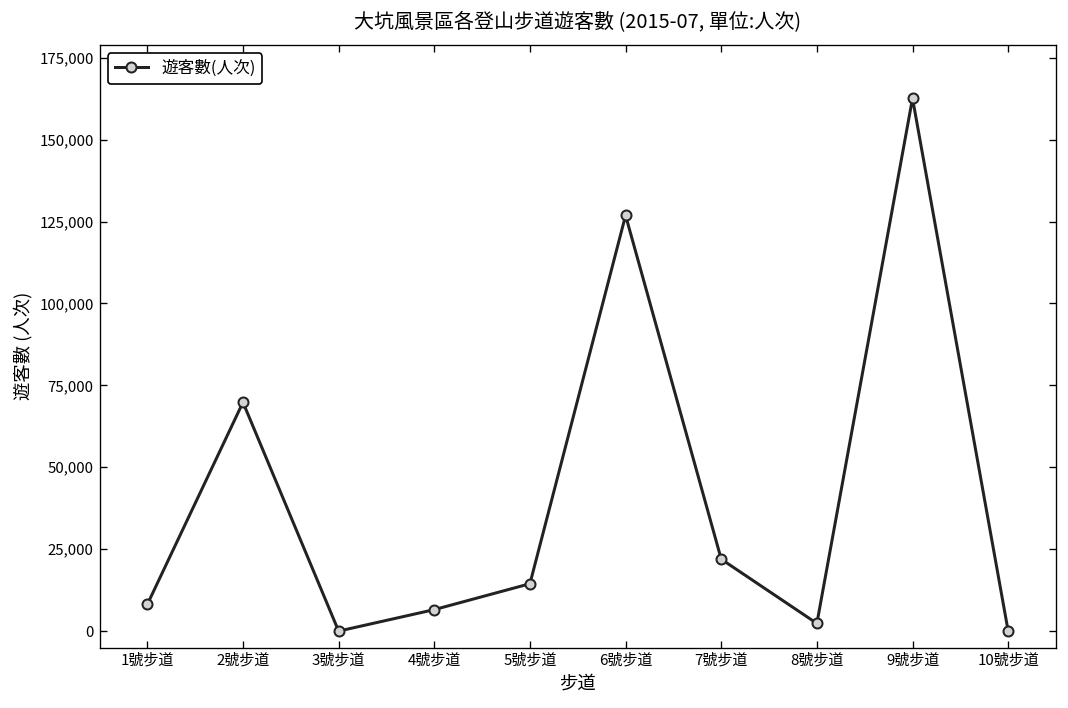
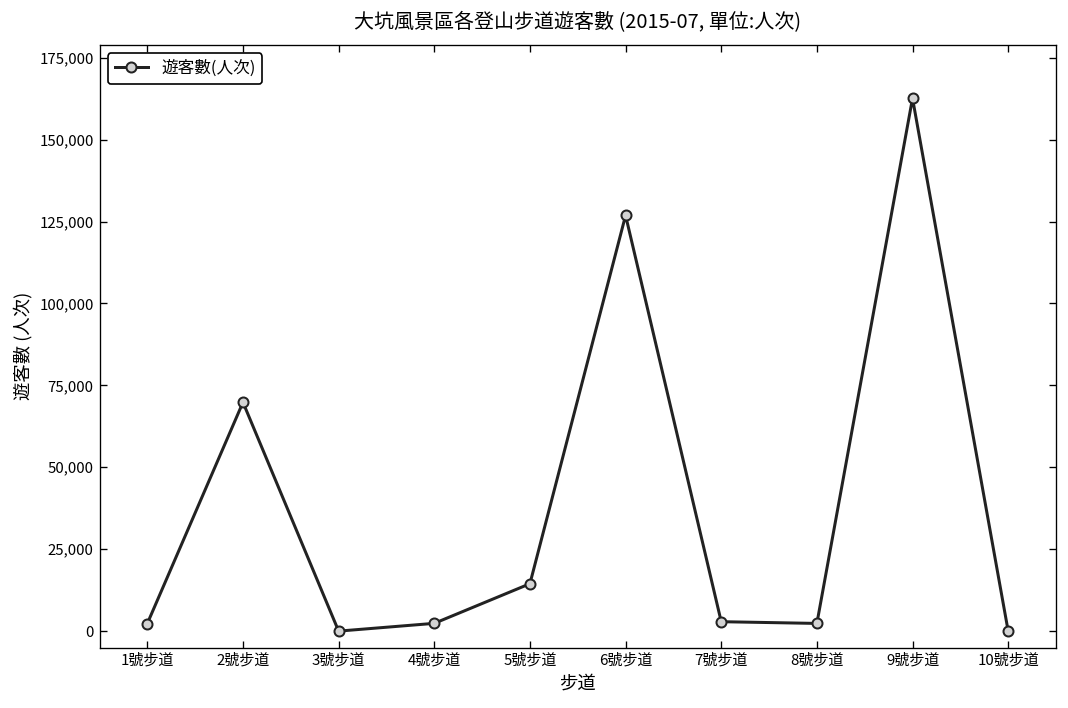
1號步道: 8,000 -> 2,000
4號步道: 7,000 -> 2,000
7號步道: 22,000 -> 3,000
